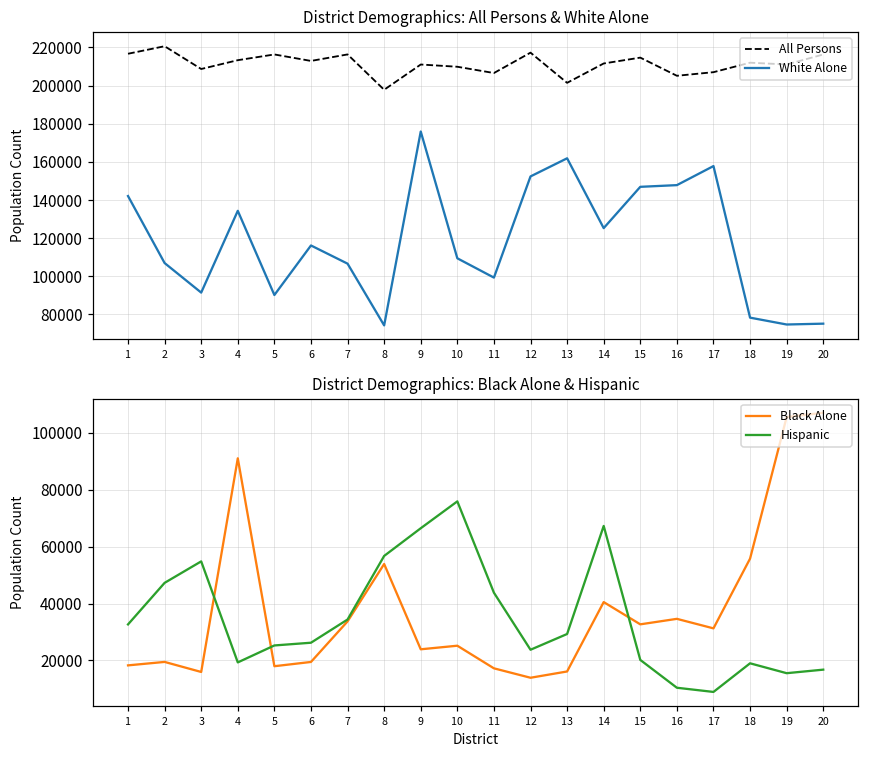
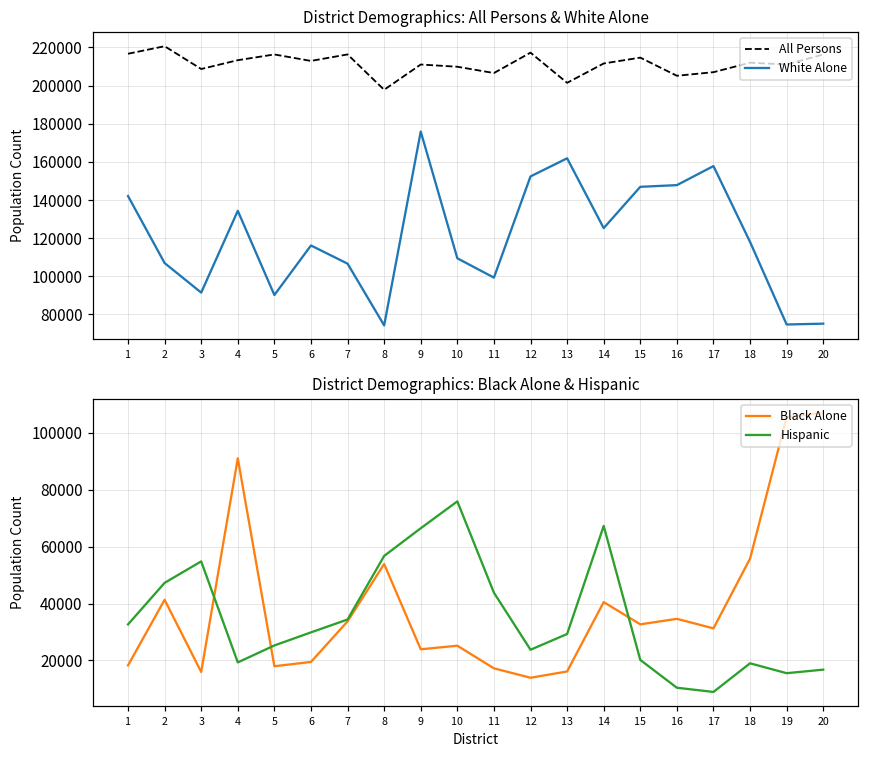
District Demographics: All Persons & White Alone, White Alone, 18: 78000 -> 118000
District Demographics: Black Alone & Hispanic, Black Alone, 2: 19000 -> 41000
District Demographics: Black Alone & Hispanic, Hispanic, 6: 26000 -> 30000
